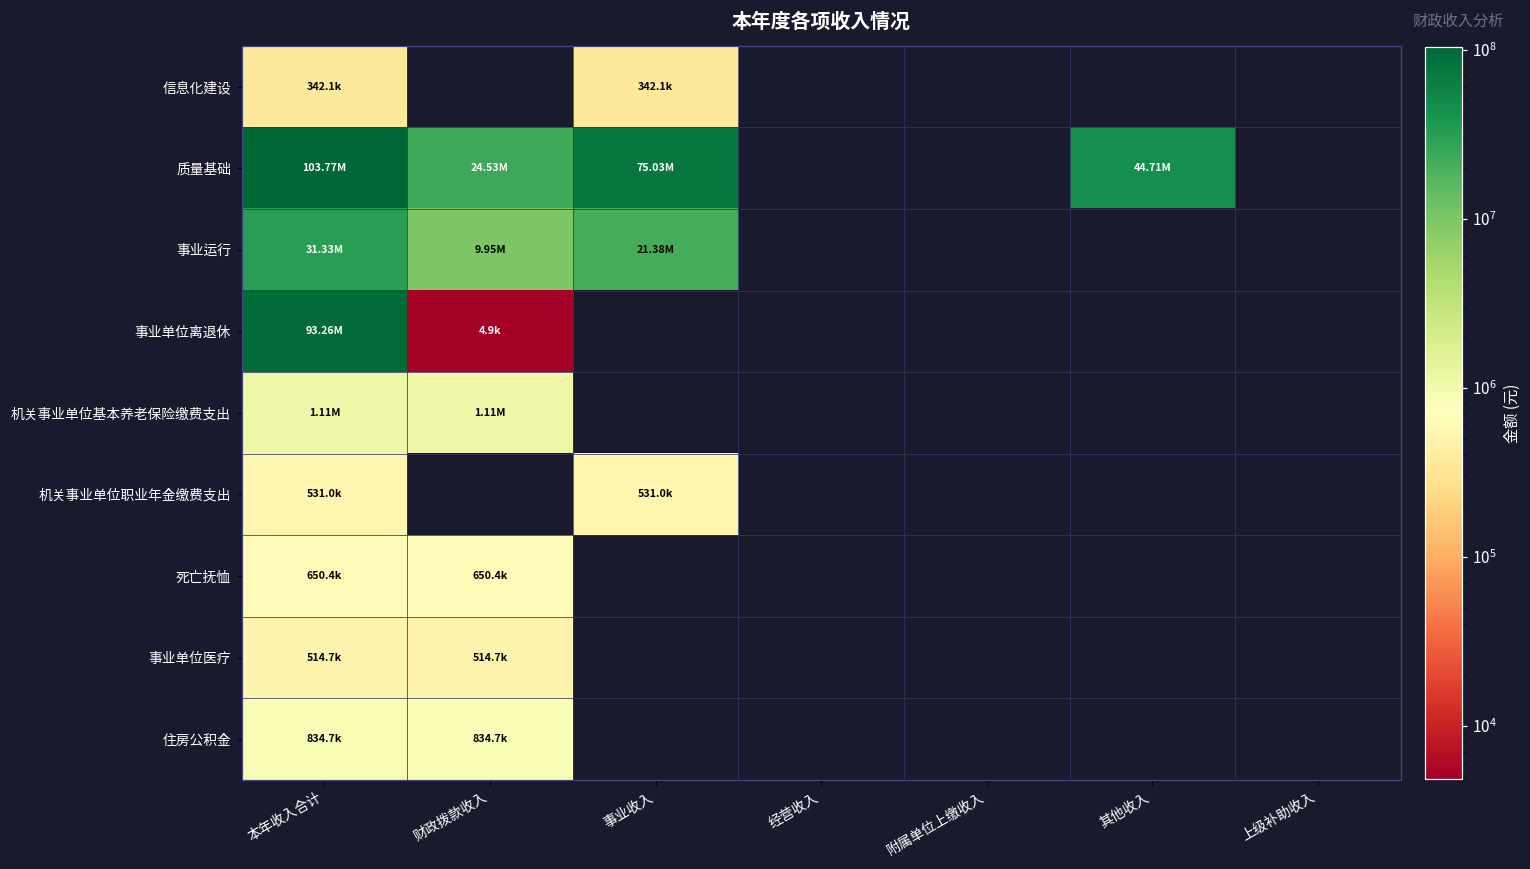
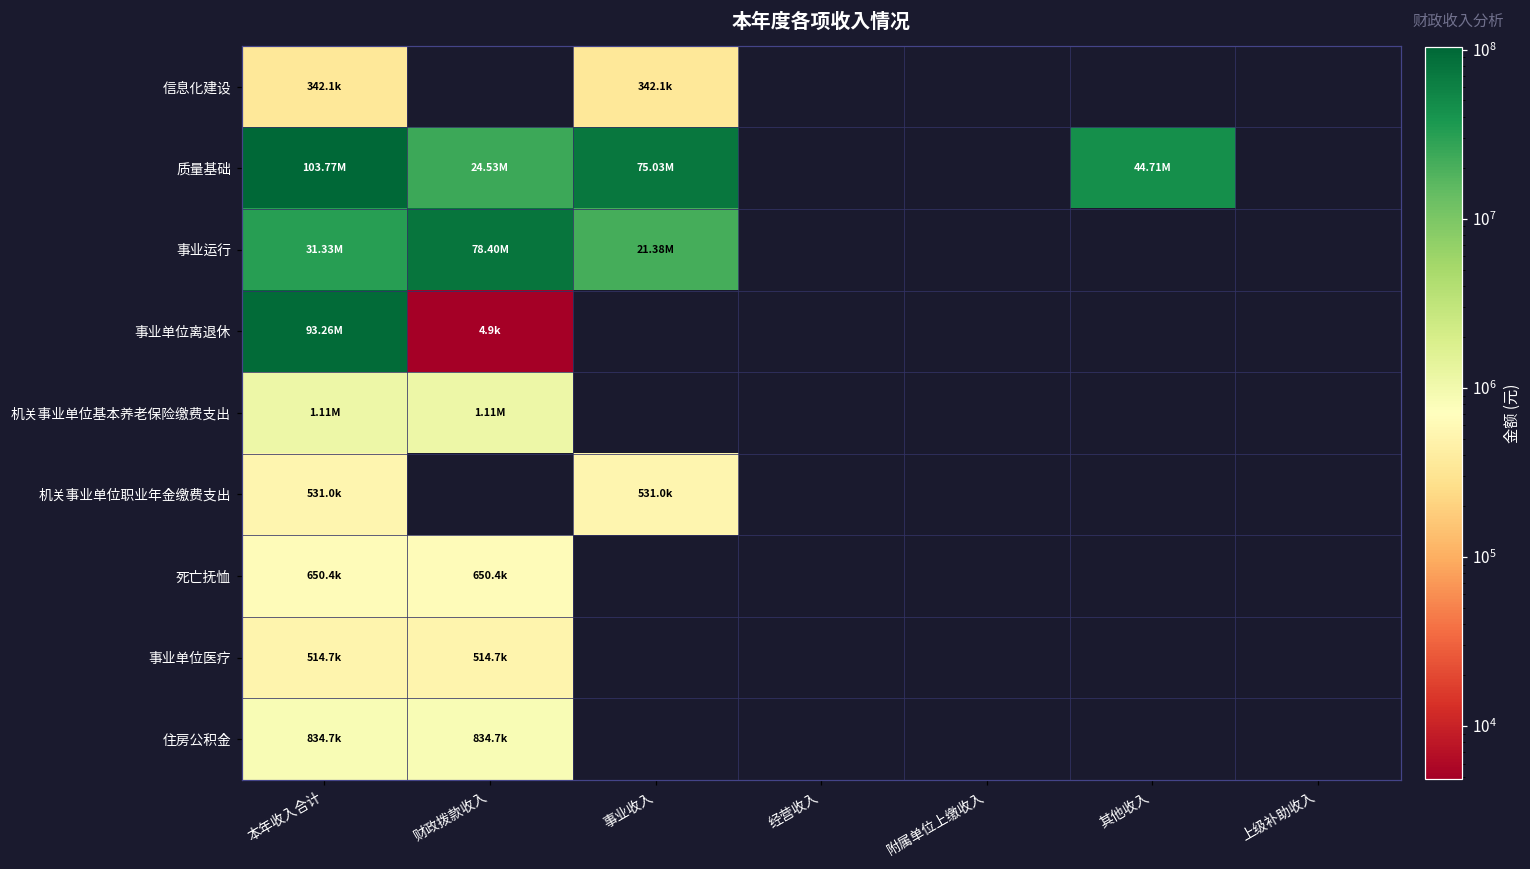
事业运行, 财政拨款收入: 9.95M -> 78.40M
